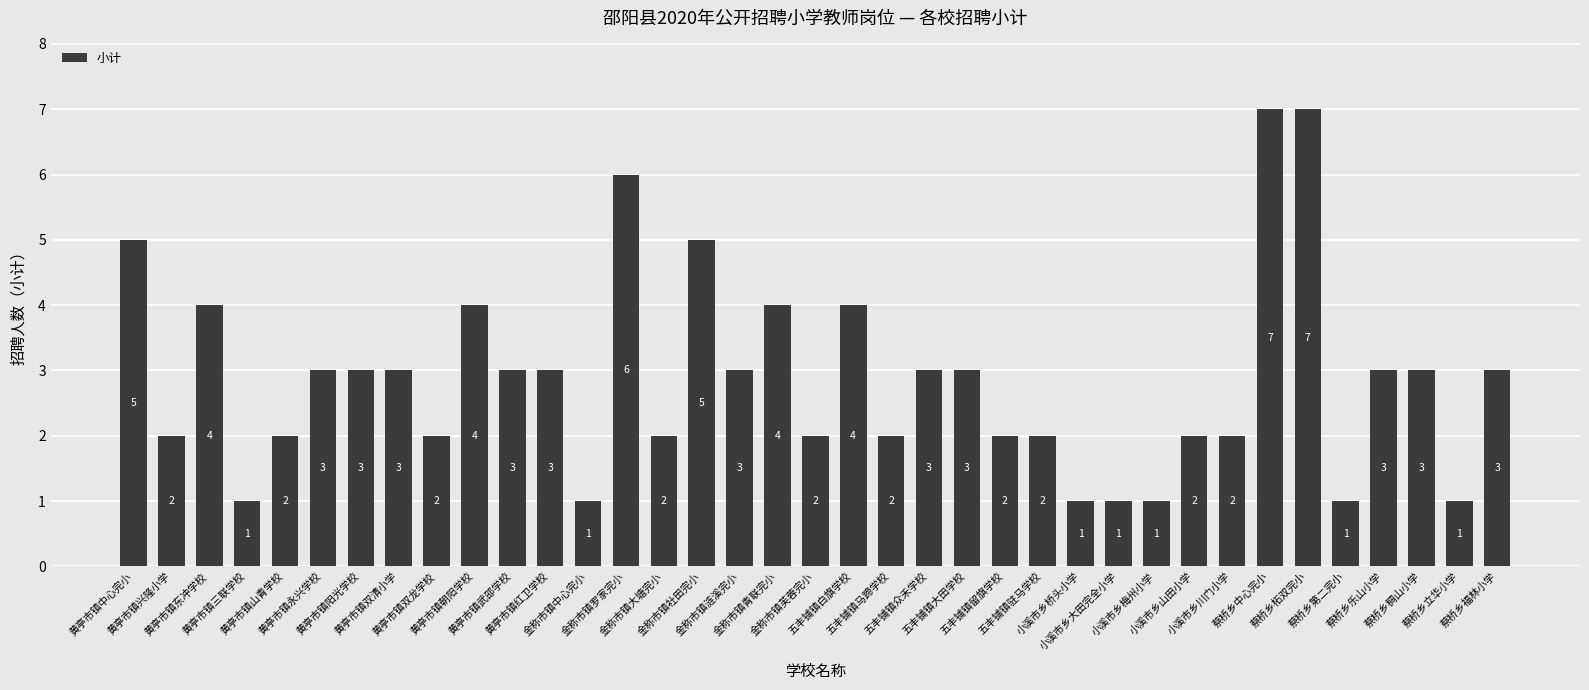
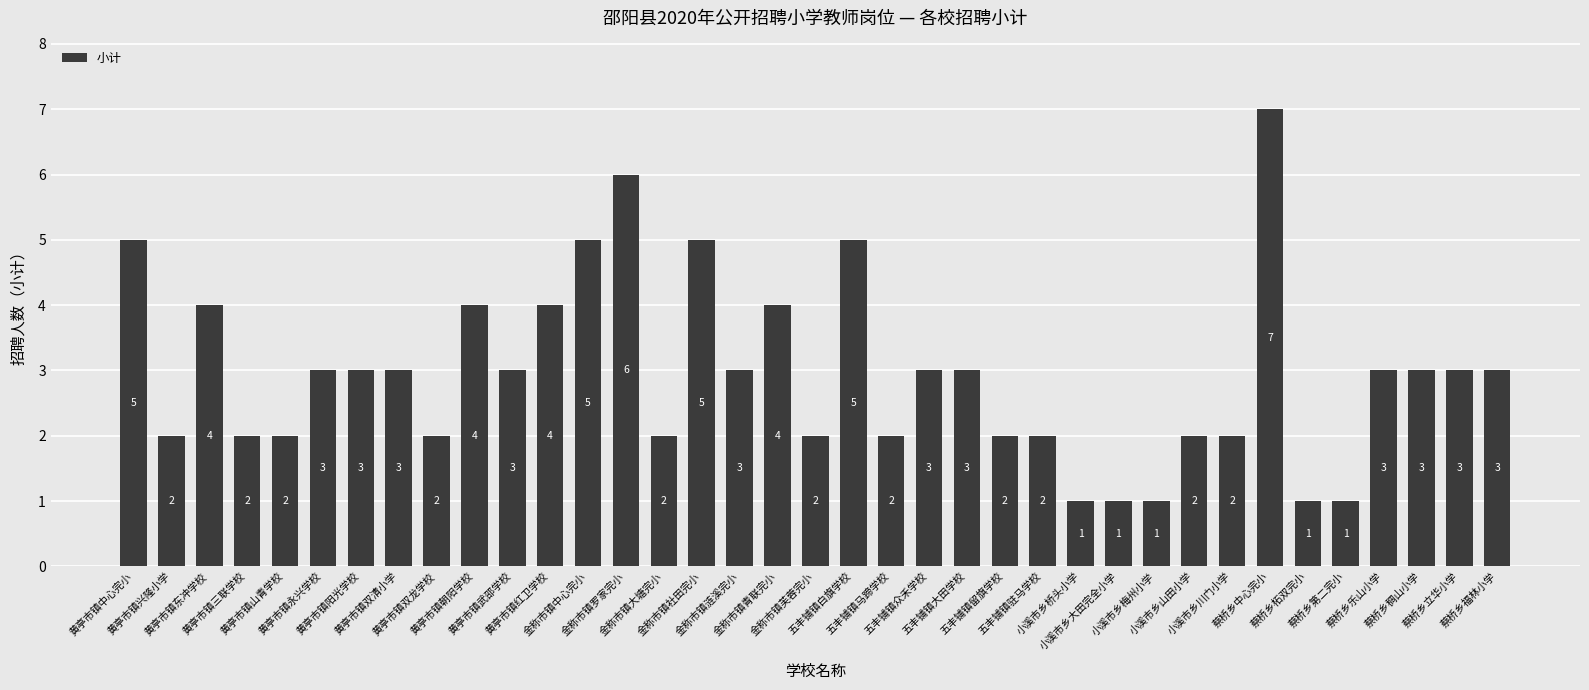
黄亭市镇三联学校: 1 -> 2
黄亭市镇红卫学校: 3 -> 4
金称市镇中心完小: 1 -> 5
五丰铺镇白旗学校: 4 -> 5
蔡桥乡柘双完小: 7 -> 1
蔡桥乡立华小学: 1 -> 3
